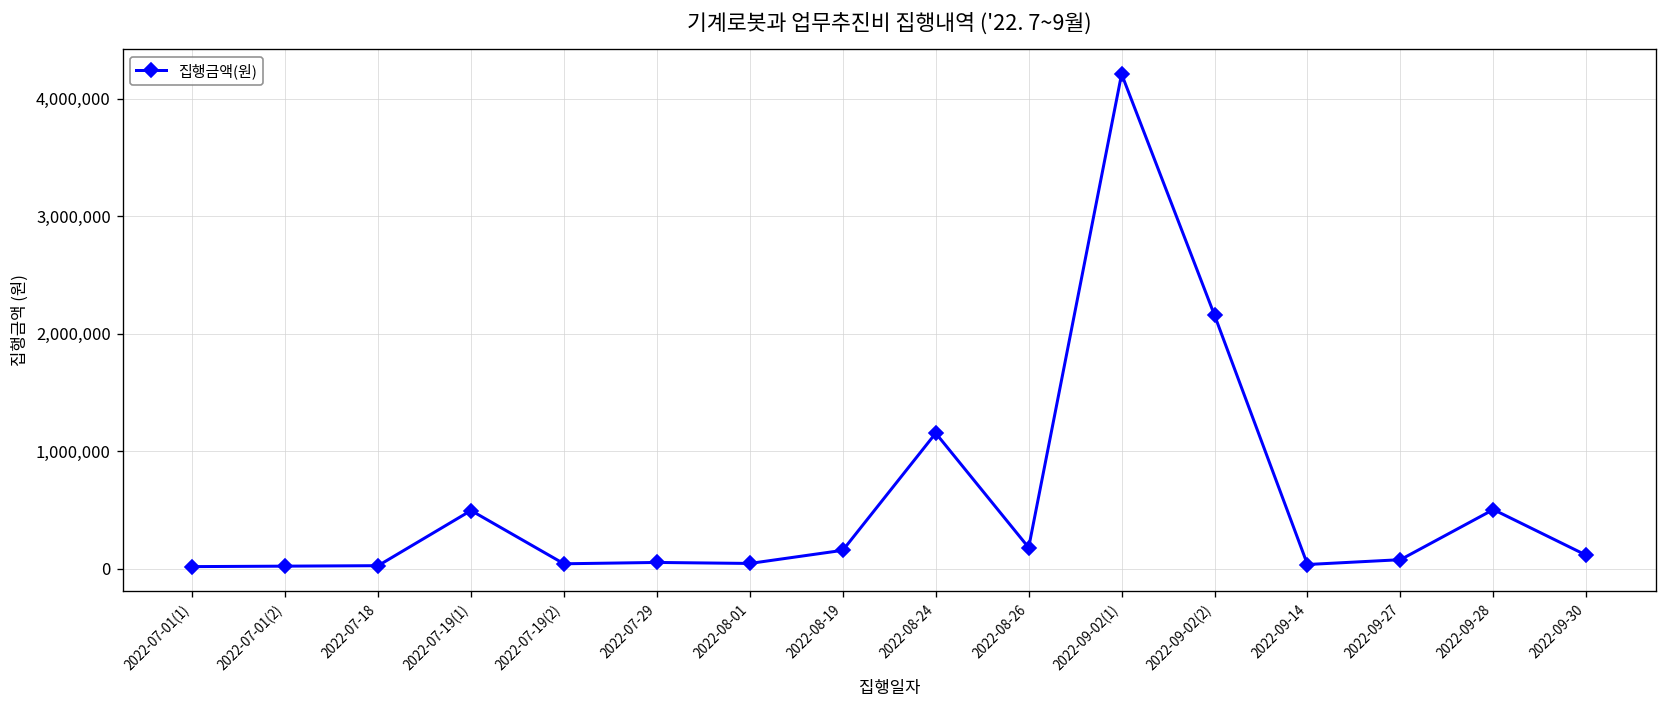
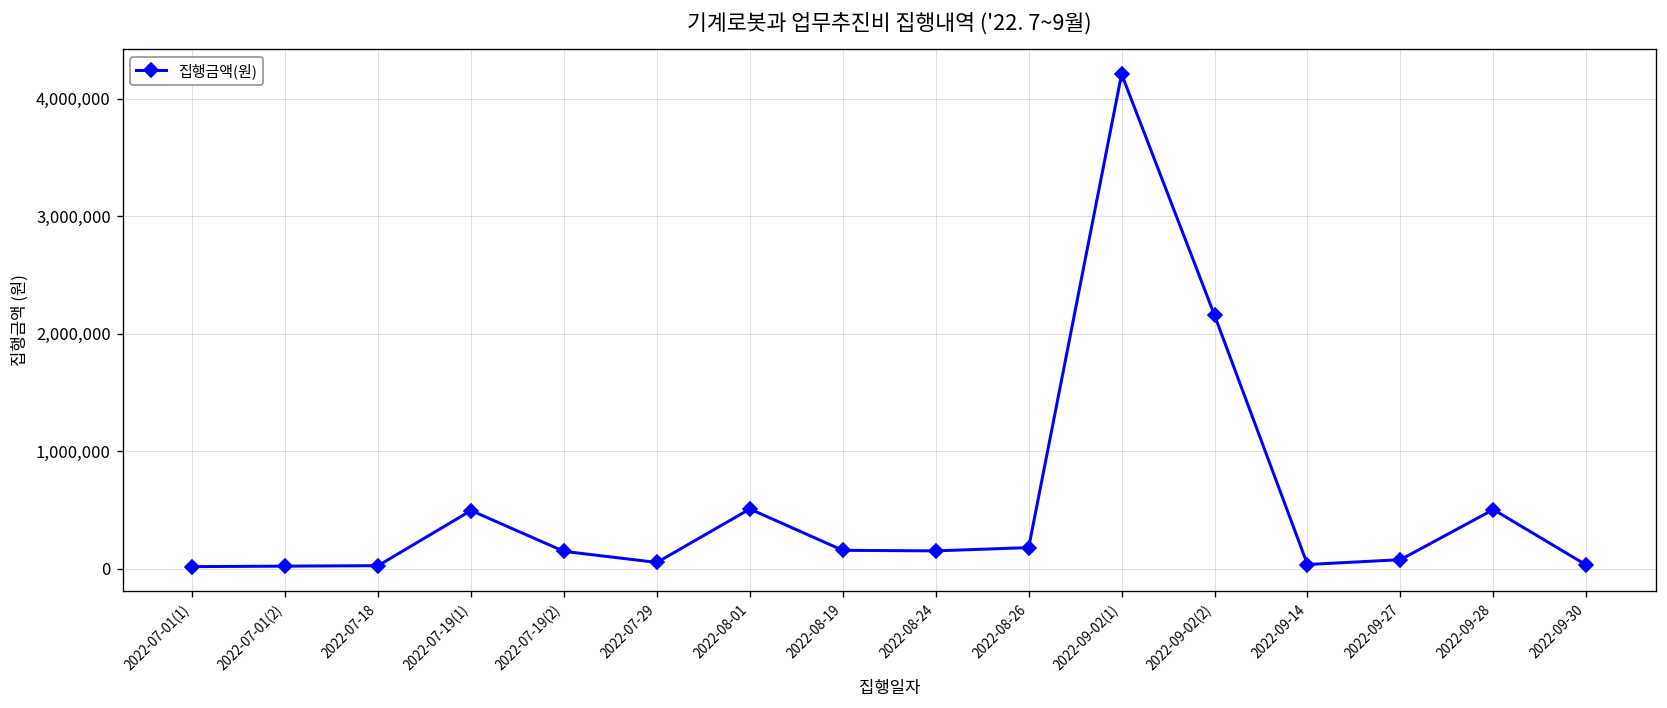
2022-07-19(2): 0 -> 100,000
2022-08-01: 0 -> 500,000
2022-08-24: 1,200,000 -> 200,000
2022-09-30: 100,000 -> 0
